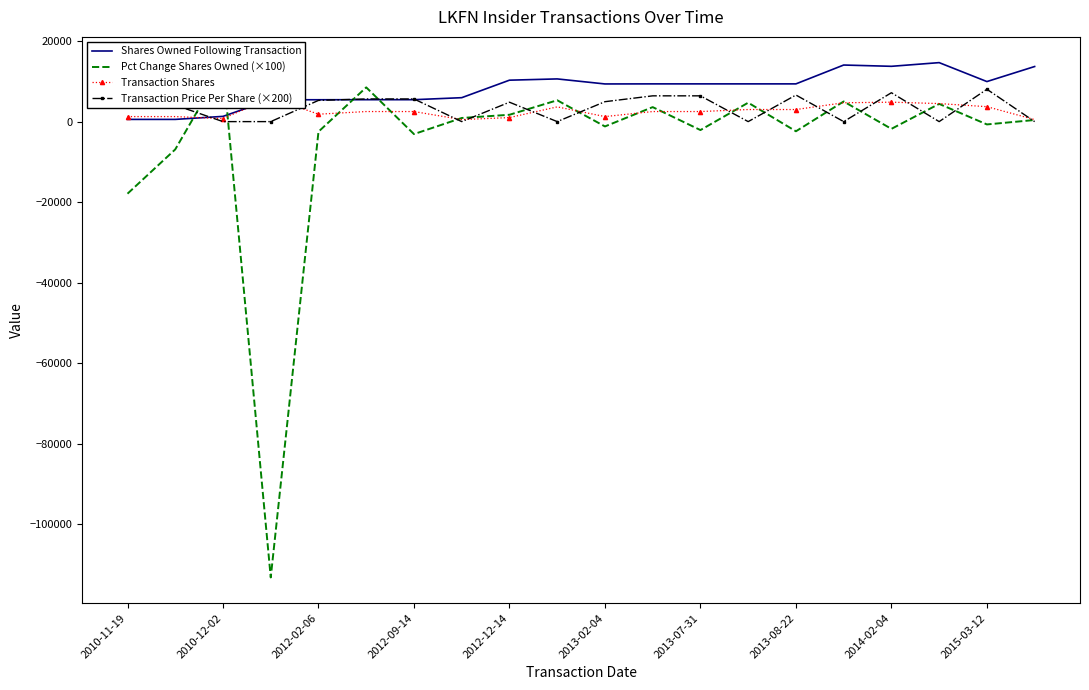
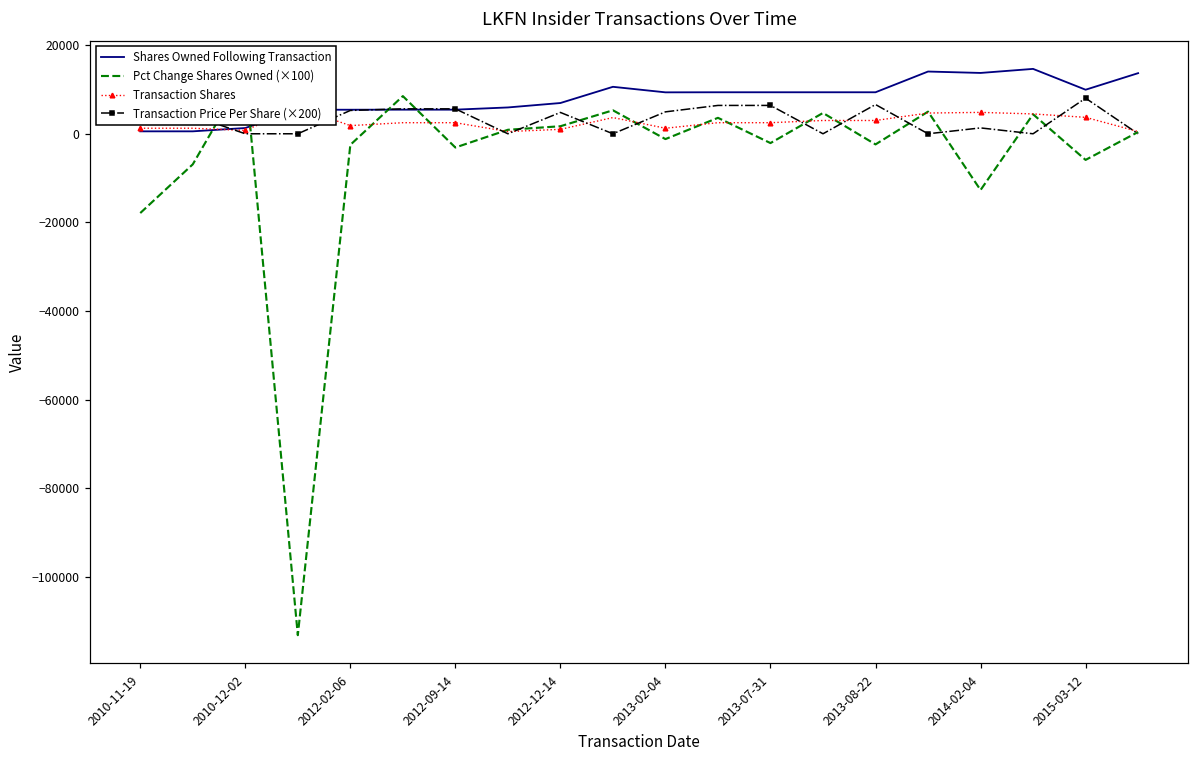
Shares Owned Following Transaction, 2012-12-14: 10000 -> 7000
Pct Change Shares Owned (×100), 2014-02-04: -2000 -> -13000
Transaction Price Per Share (×200), 2014-02-04: 7000 -> 1000
Pct Change Shares Owned (×100), 2015-03-12: -1000 -> -6000
